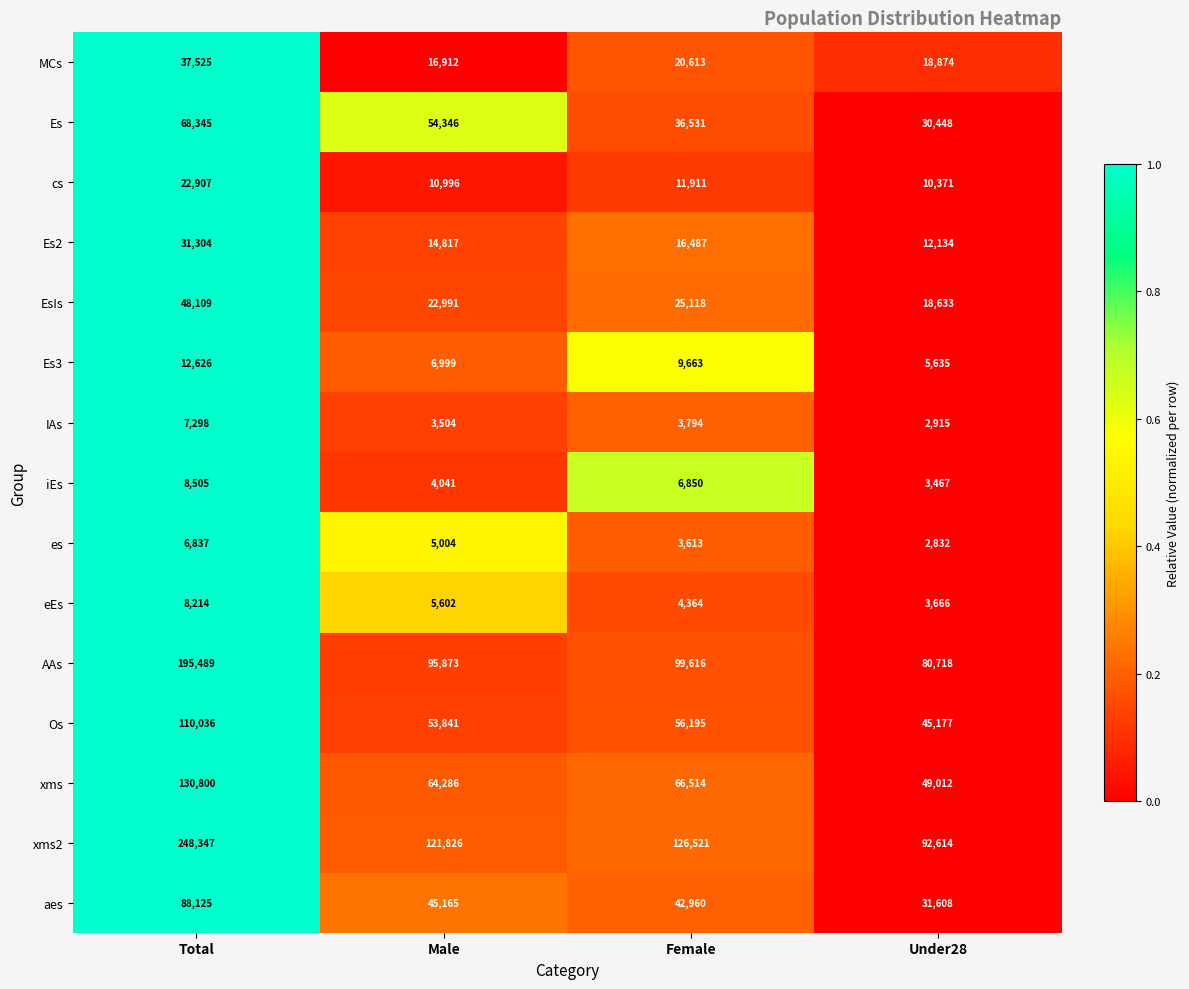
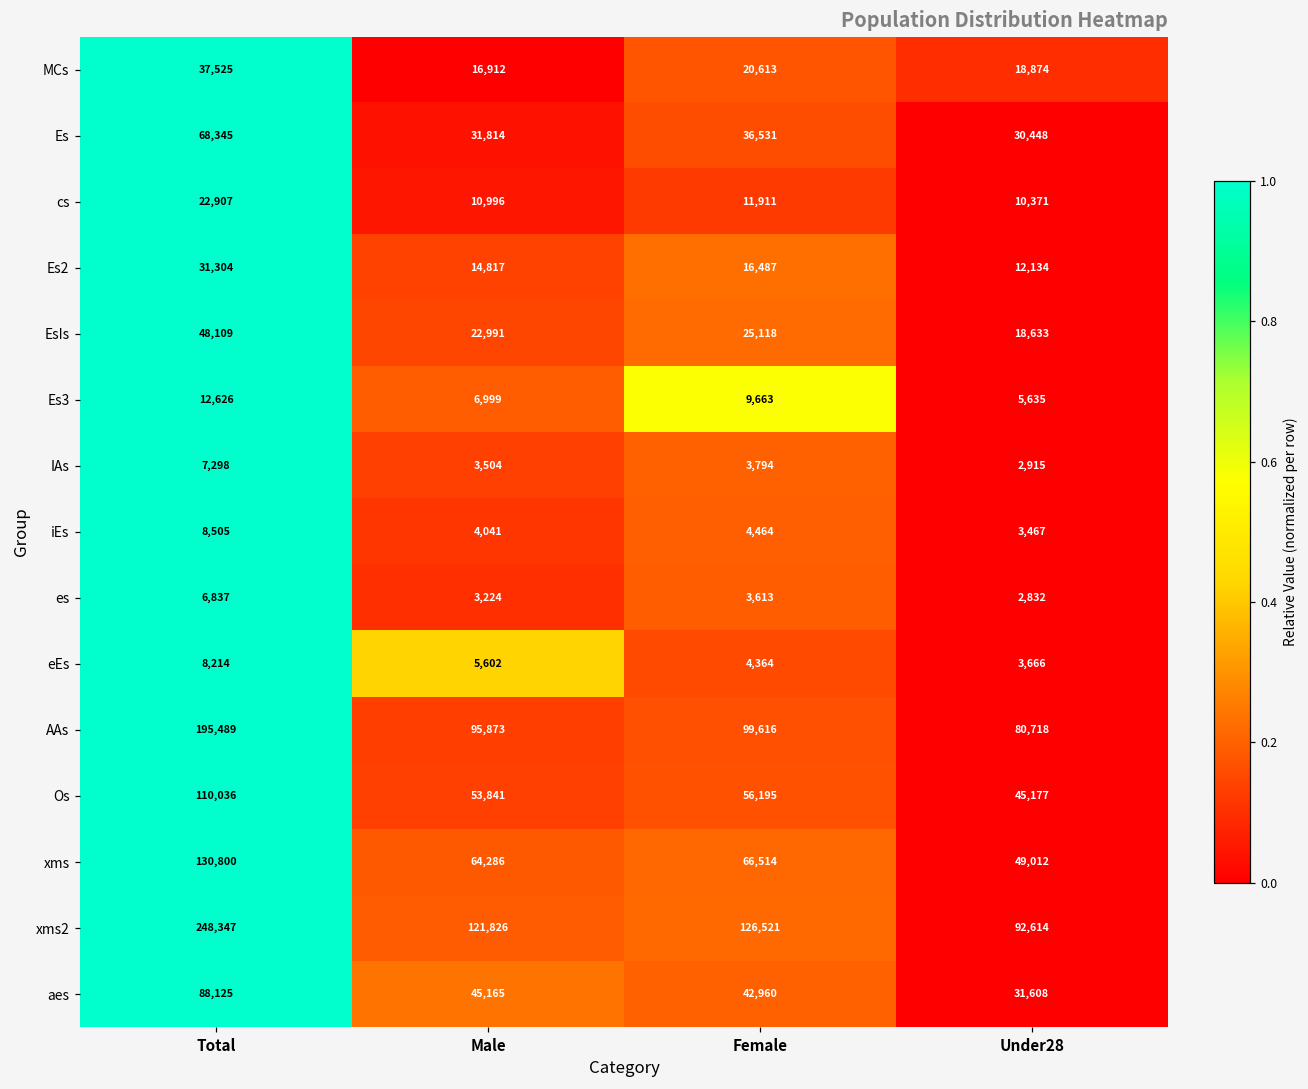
Es, Male: 54,346 -> 31,814
iEs, Female: 6,850 -> 4,464
es, Male: 5,004 -> 3,224
